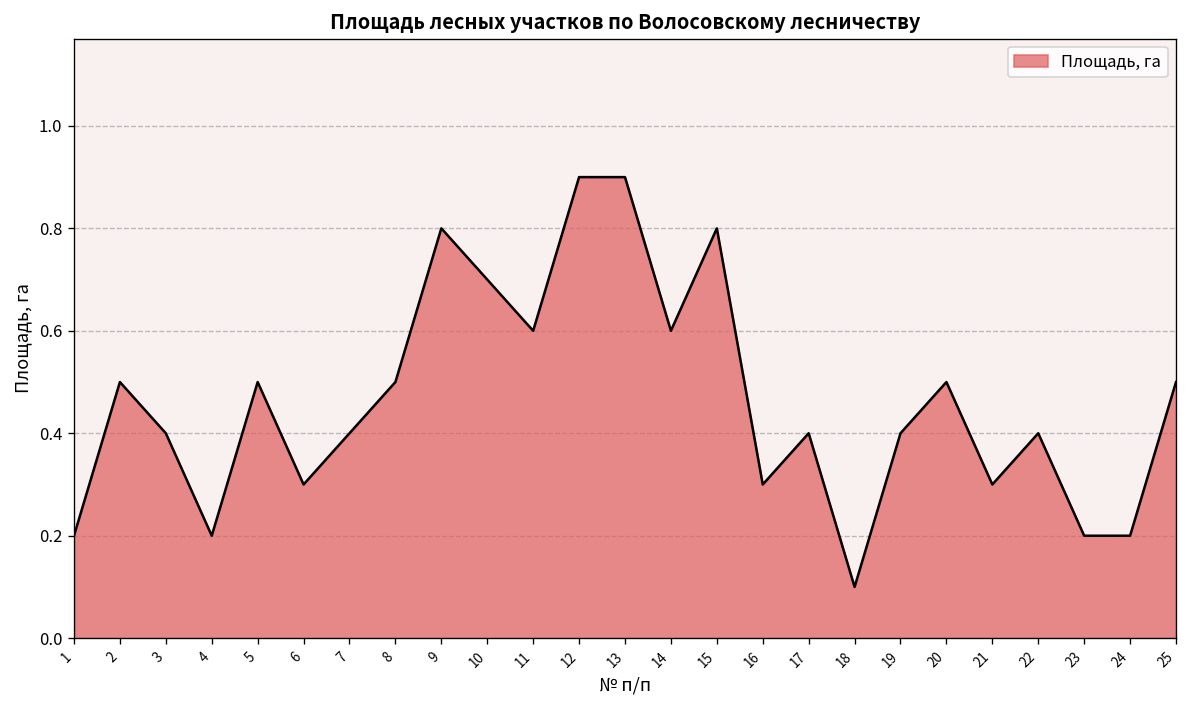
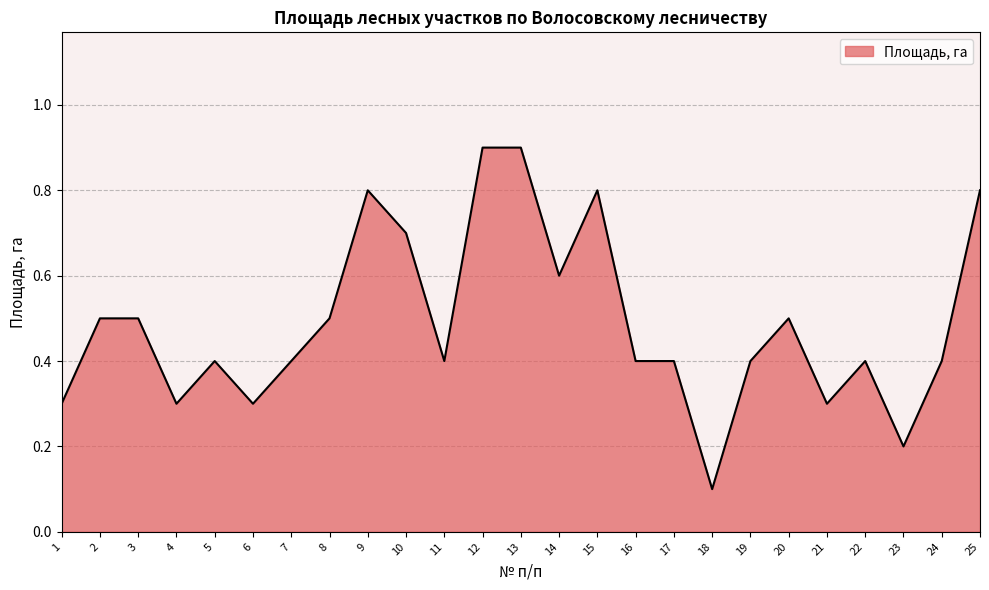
1: 0.2 -> 0.3
3: 0.4 -> 0.5
4: 0.2 -> 0.3
5: 0.5 -> 0.4
11: 0.6 -> 0.4
16: 0.3 -> 0.4
24: 0.2 -> 0.4
25: 0.5 -> 0.8
